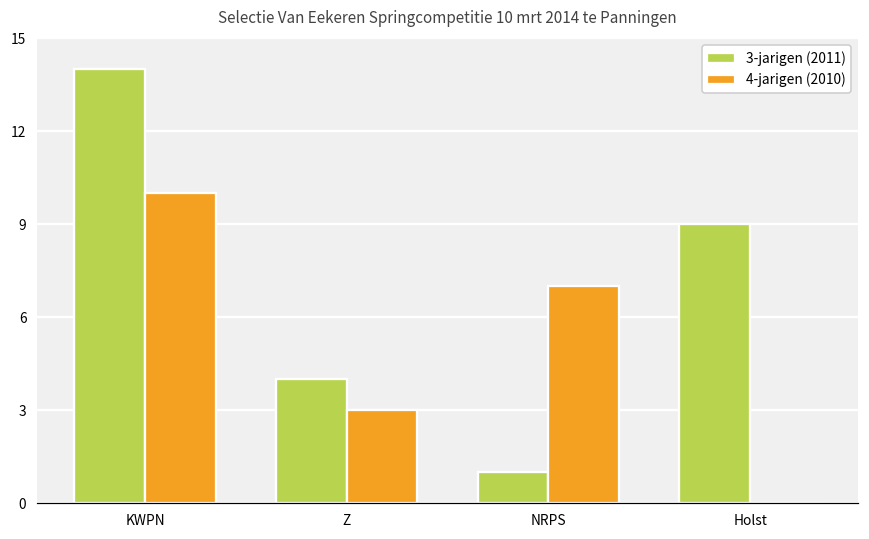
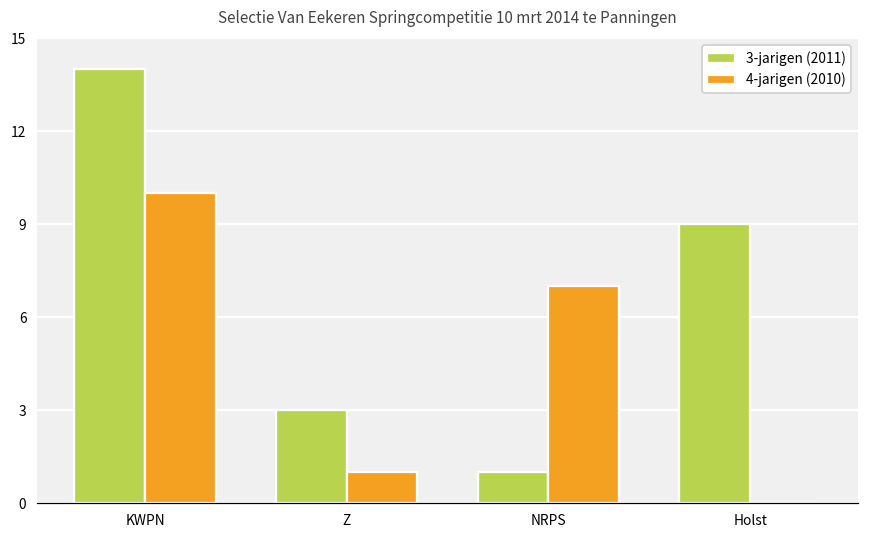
3-jarigen (2011), Z: 4 -> 3
4-jarigen (2010), Z: 3 -> 1
